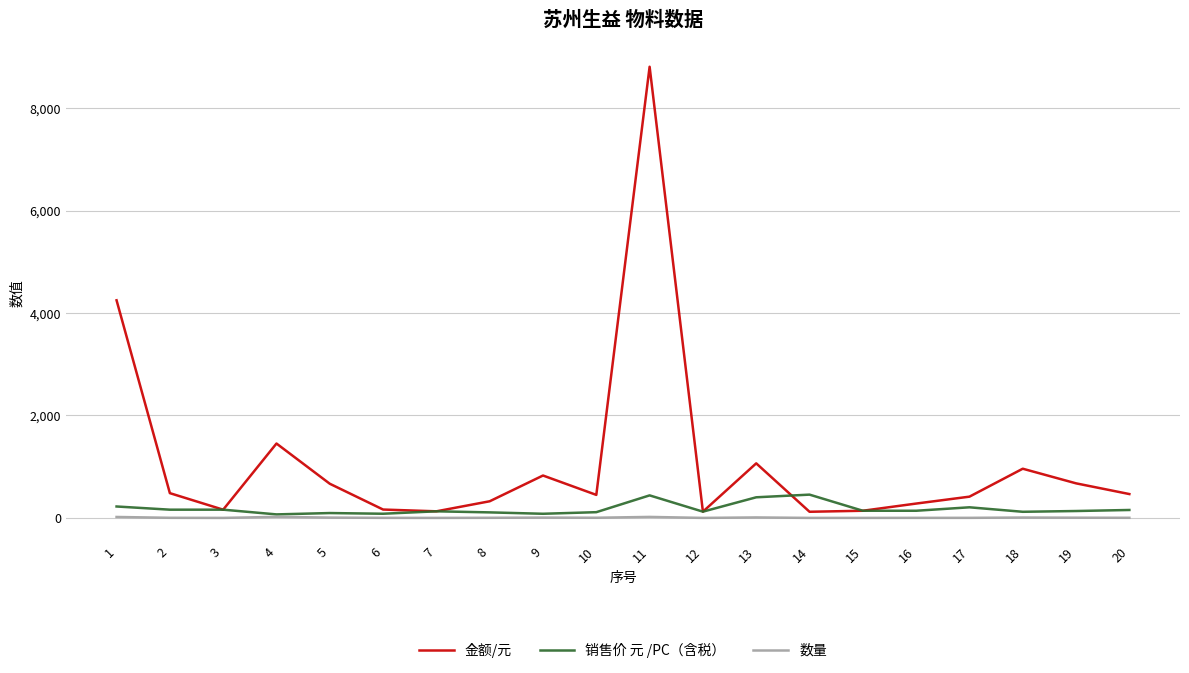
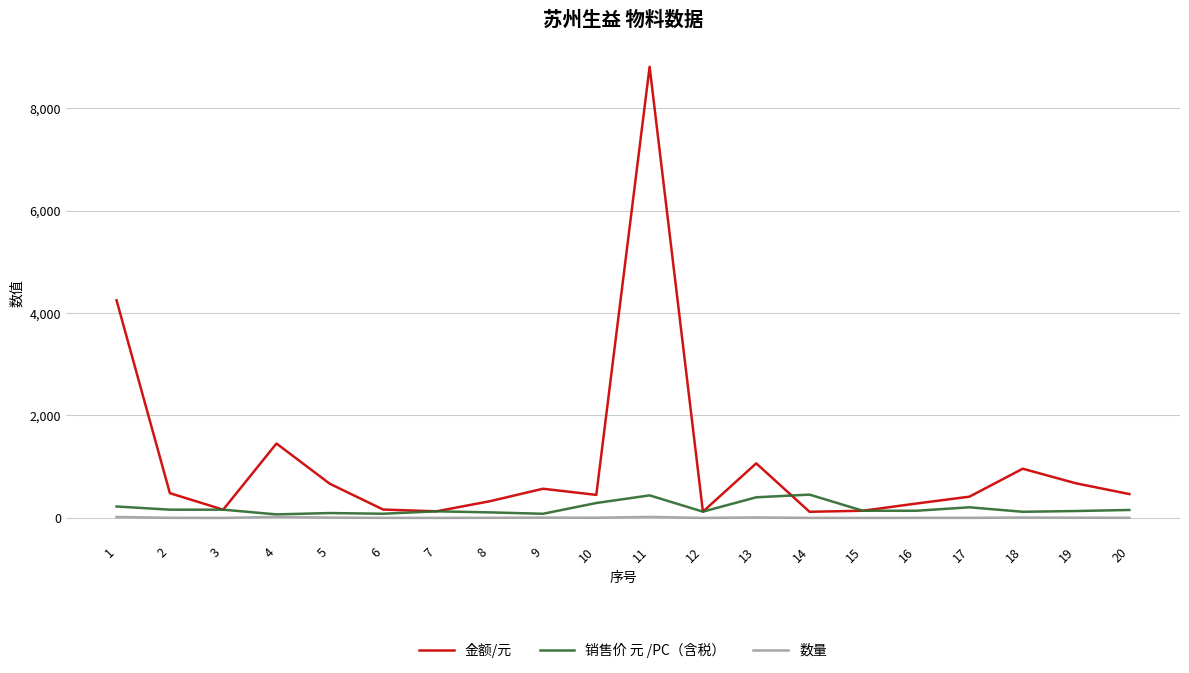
金额/元, 9: 800 -> 600
销售价 元 /PC（含税）, 10: 100 -> 300
